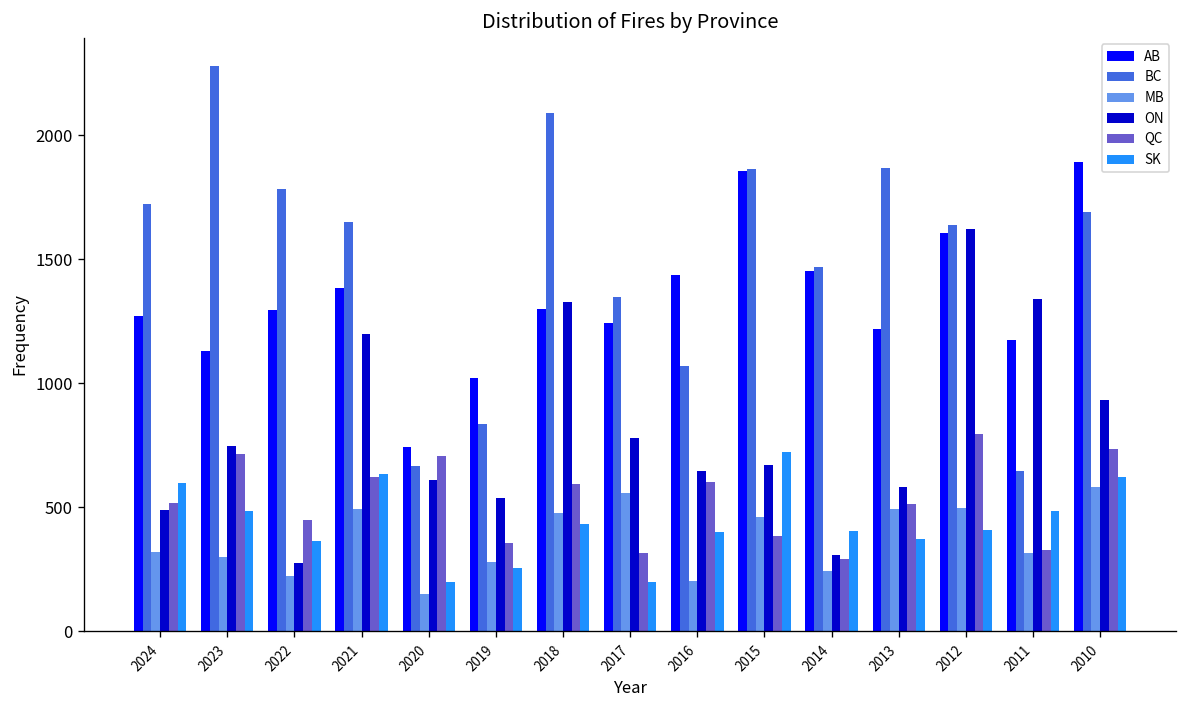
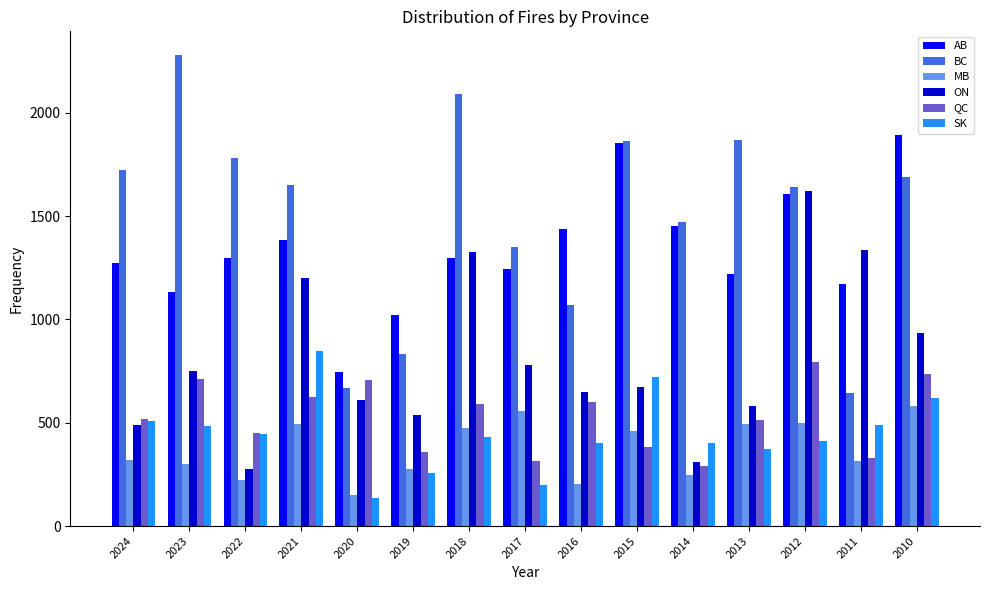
SK, 2024: 600 -> 510
SK, 2022: 370 -> 450
SK, 2021: 640 -> 850
SK, 2020: 200 -> 140
